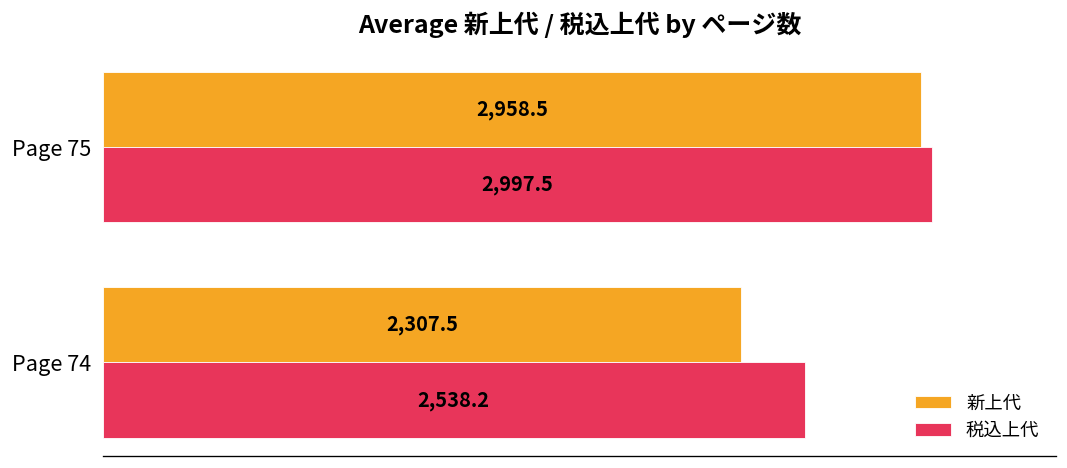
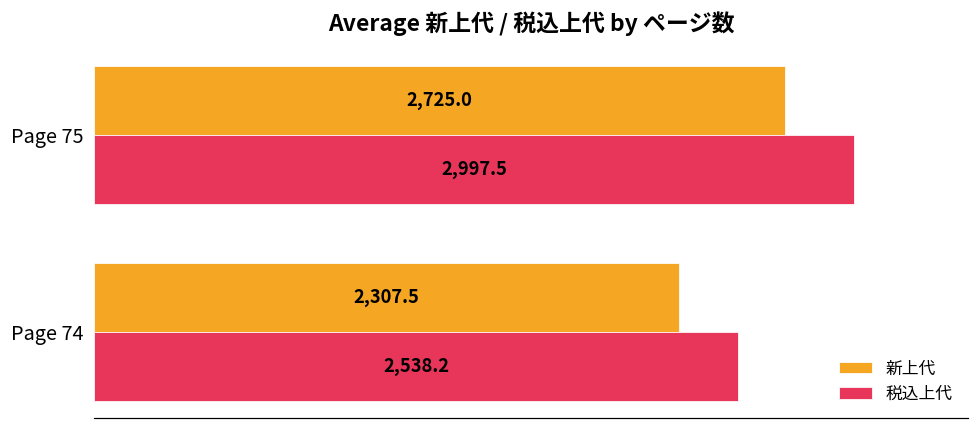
新上代, Page 75: 2,958.5 -> 2,725.0
